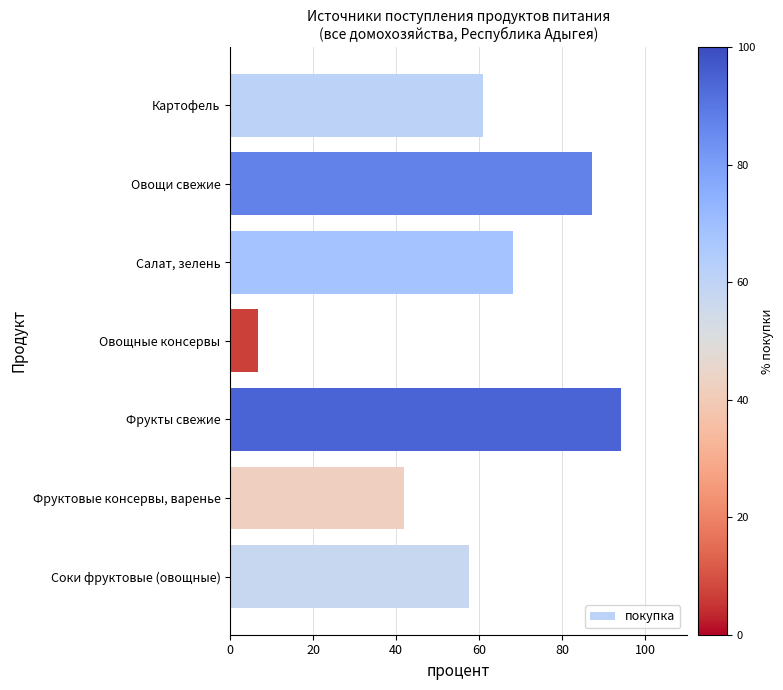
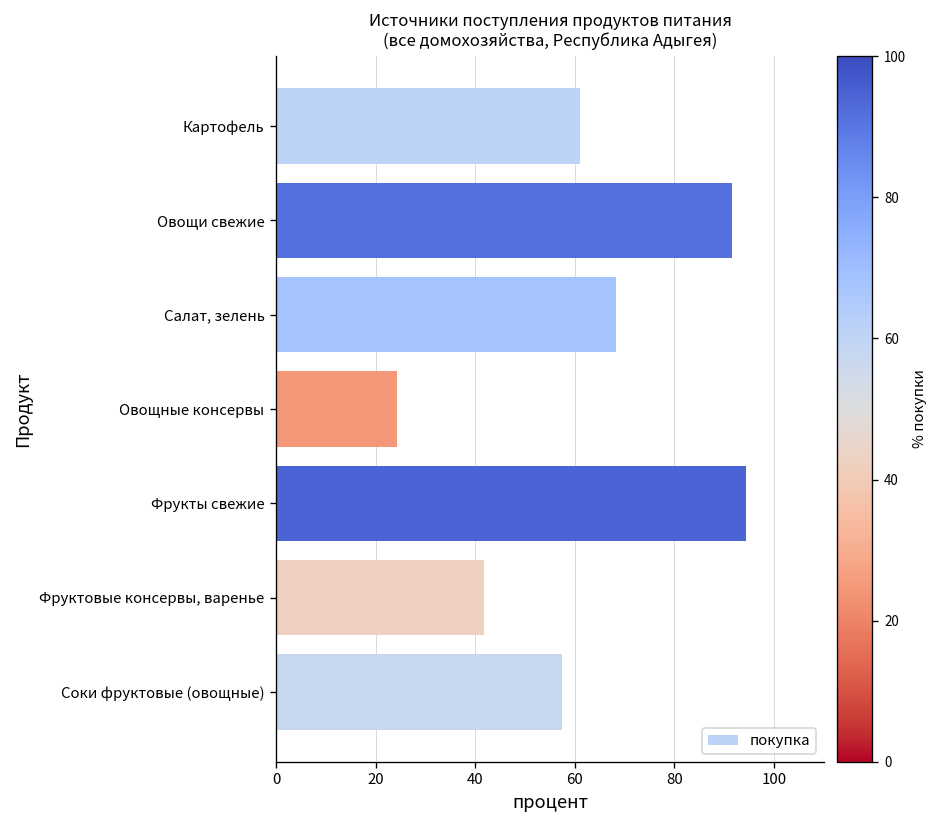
Овощи свежие: 87 -> 92
Овощные консервы: 7 -> 24
